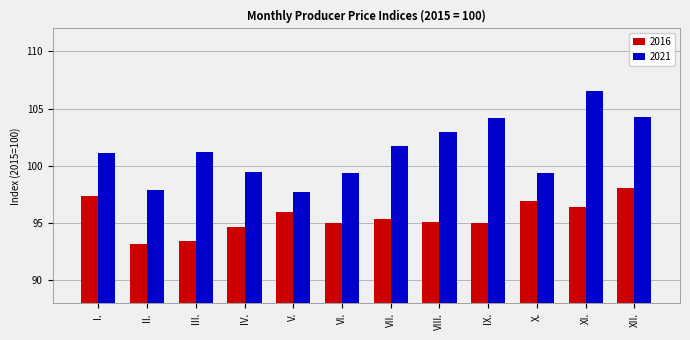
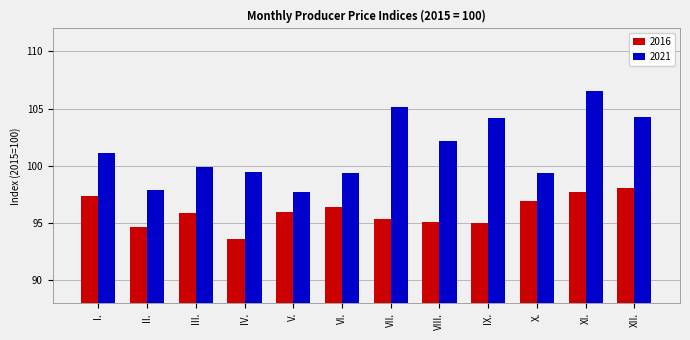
2016, II.: 93.2 -> 94.7
2016, III.: 93.4 -> 95.9
2021, III.: 101.2 -> 99.9
2016, IV.: 94.7 -> 93.6
2016, VI.: 95.0 -> 96.4
2021, VII.: 101.7 -> 105.1
2021, VIII.: 103.0 -> 102.2
2016, XI.: 96.4 -> 97.7
